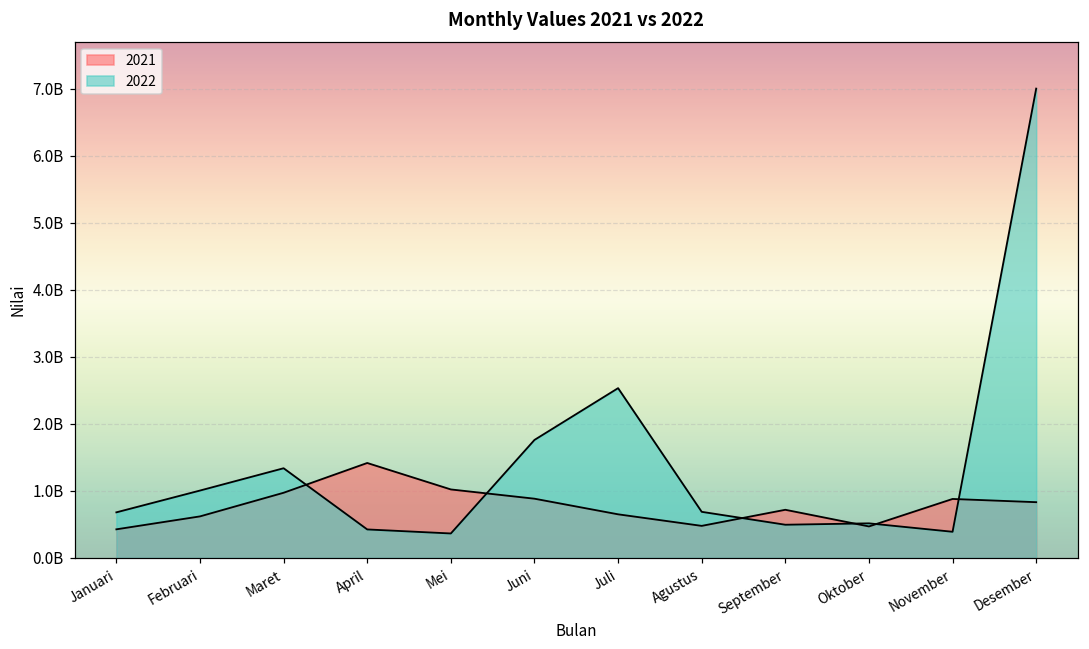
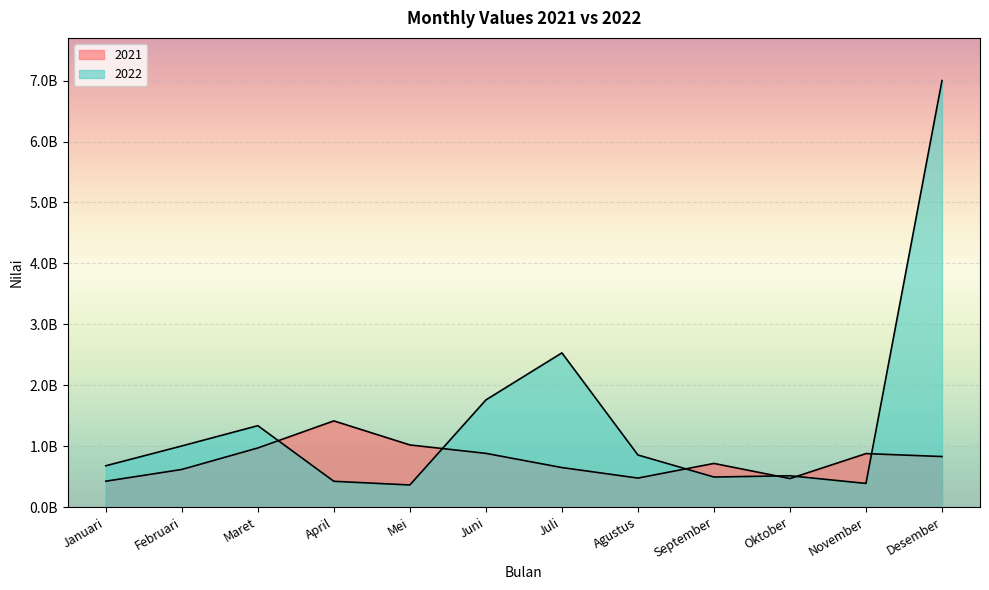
2022, Agustus: 700000000 -> 900000000
